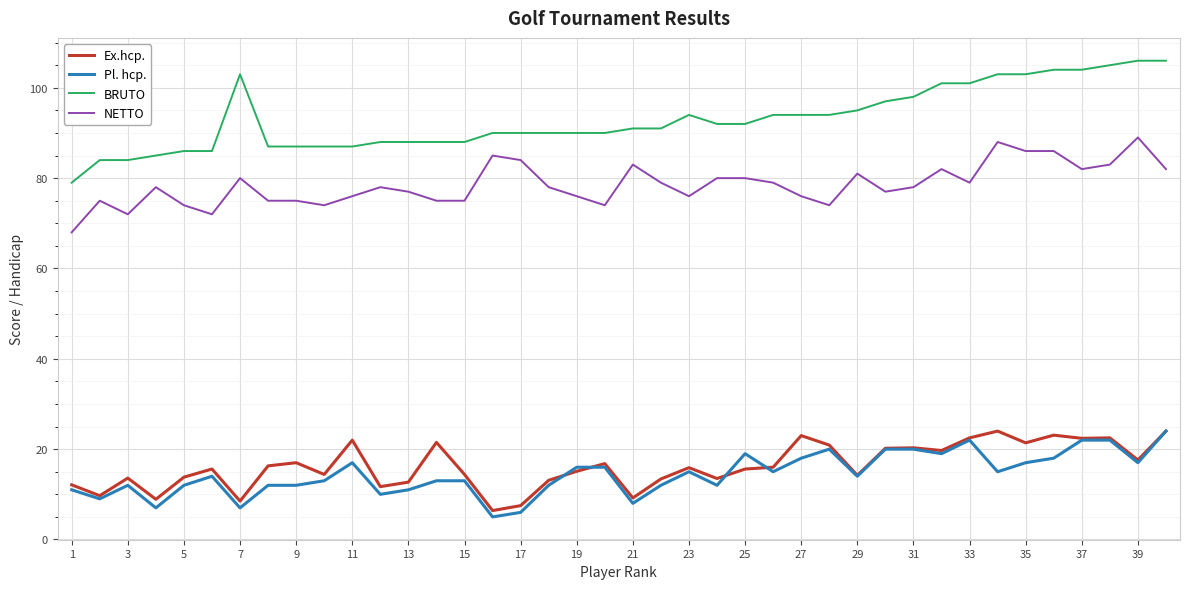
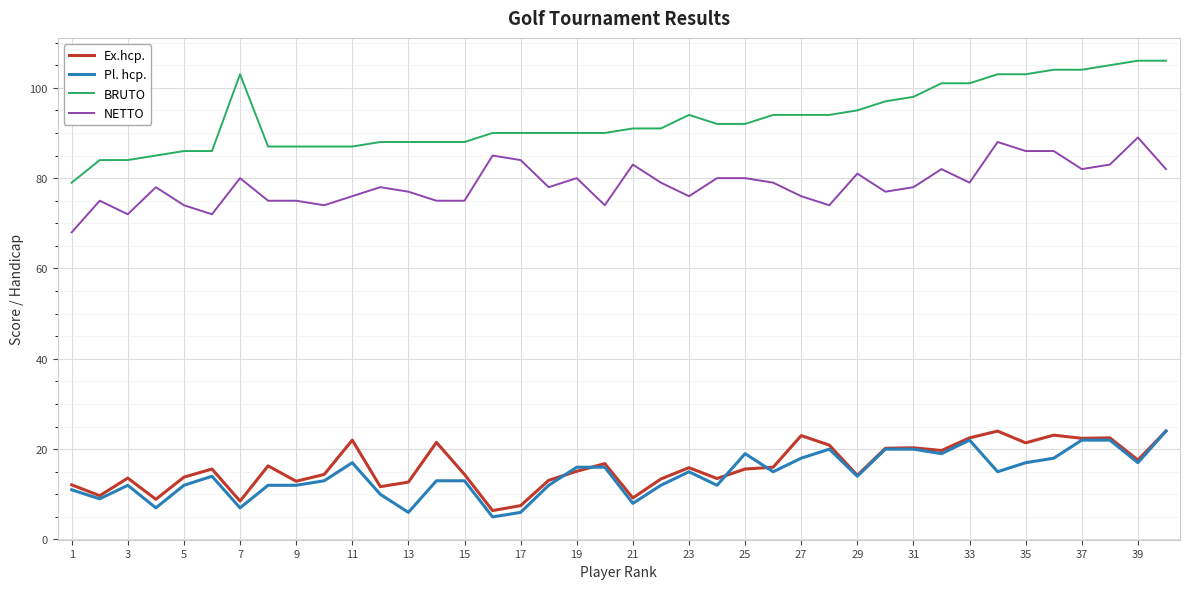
Ex.hcp., 9: 17 -> 13
Pl. hcp., 13: 11 -> 6
NETTO, 19: 76 -> 80
